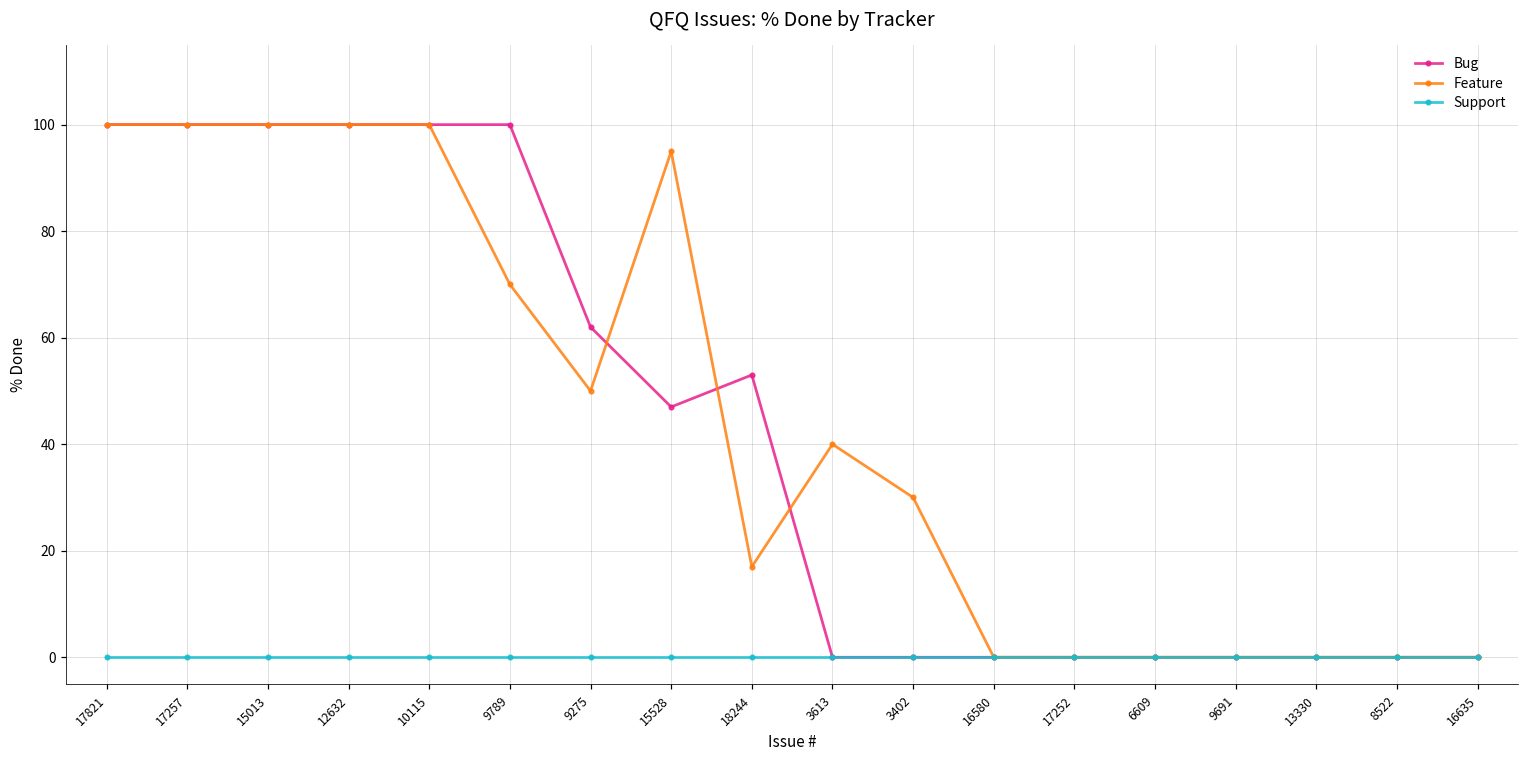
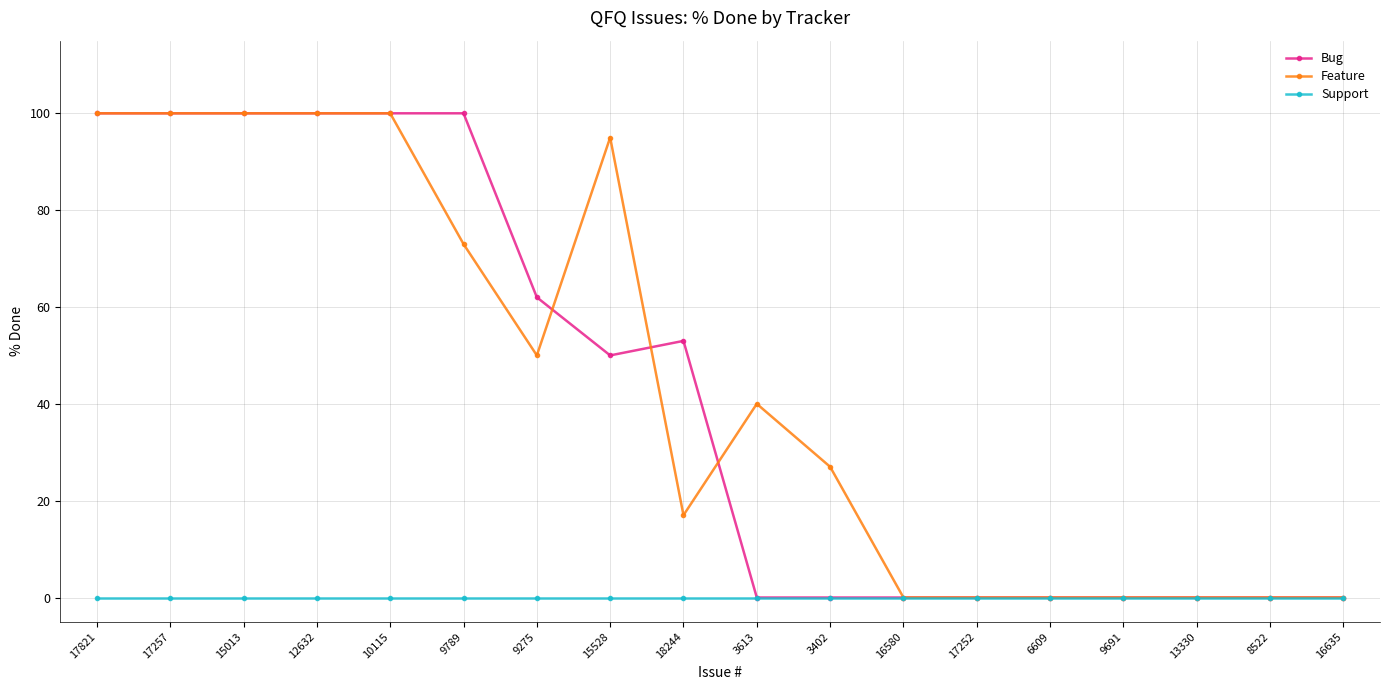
Feature, 9789: 70 -> 73
Bug, 15528: 47 -> 50
Feature, 3402: 30 -> 27
